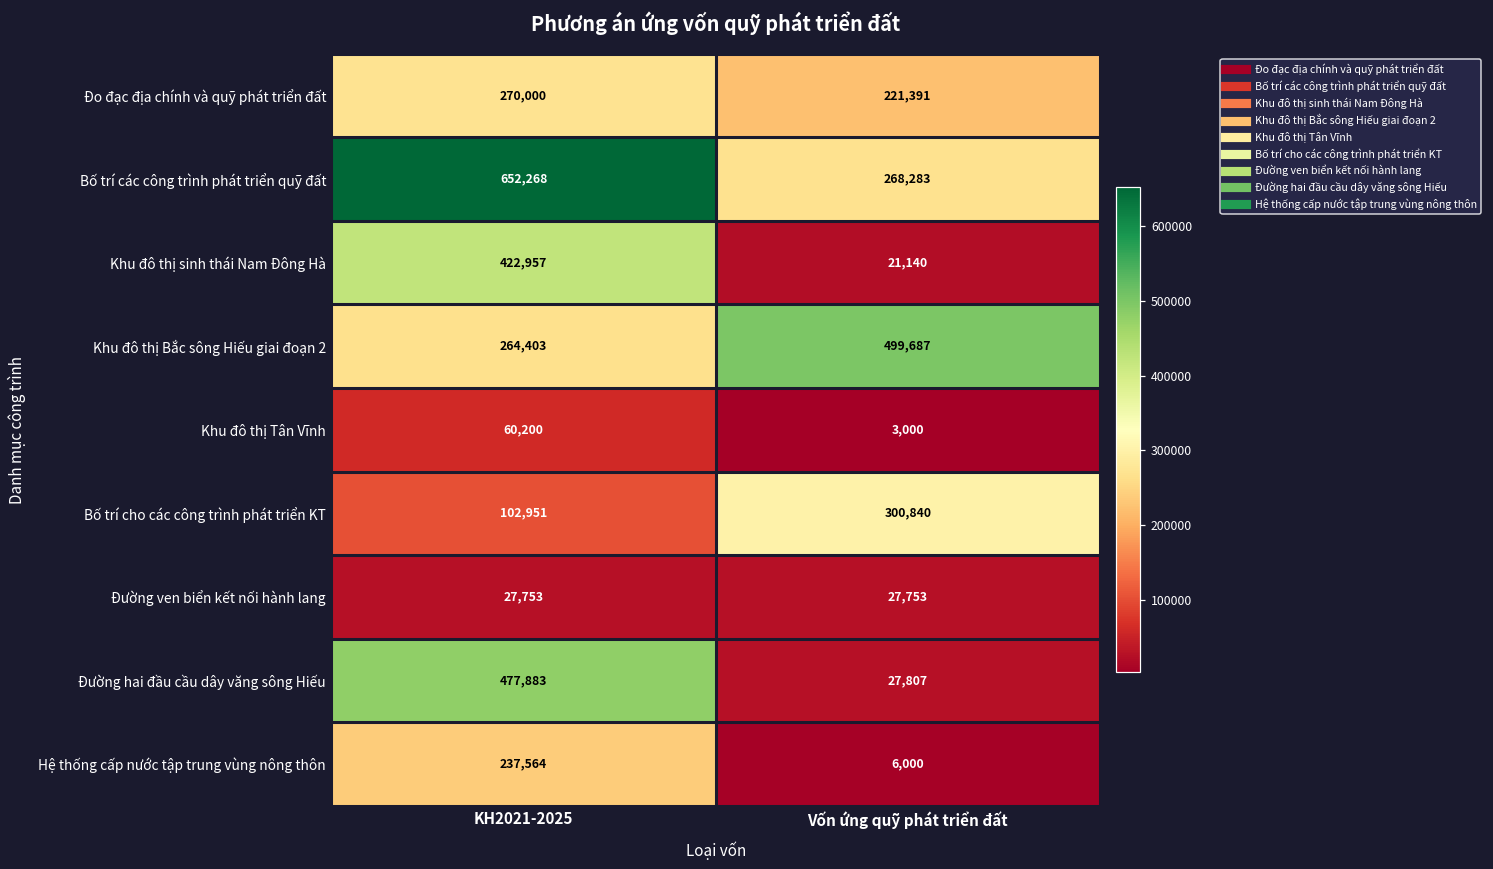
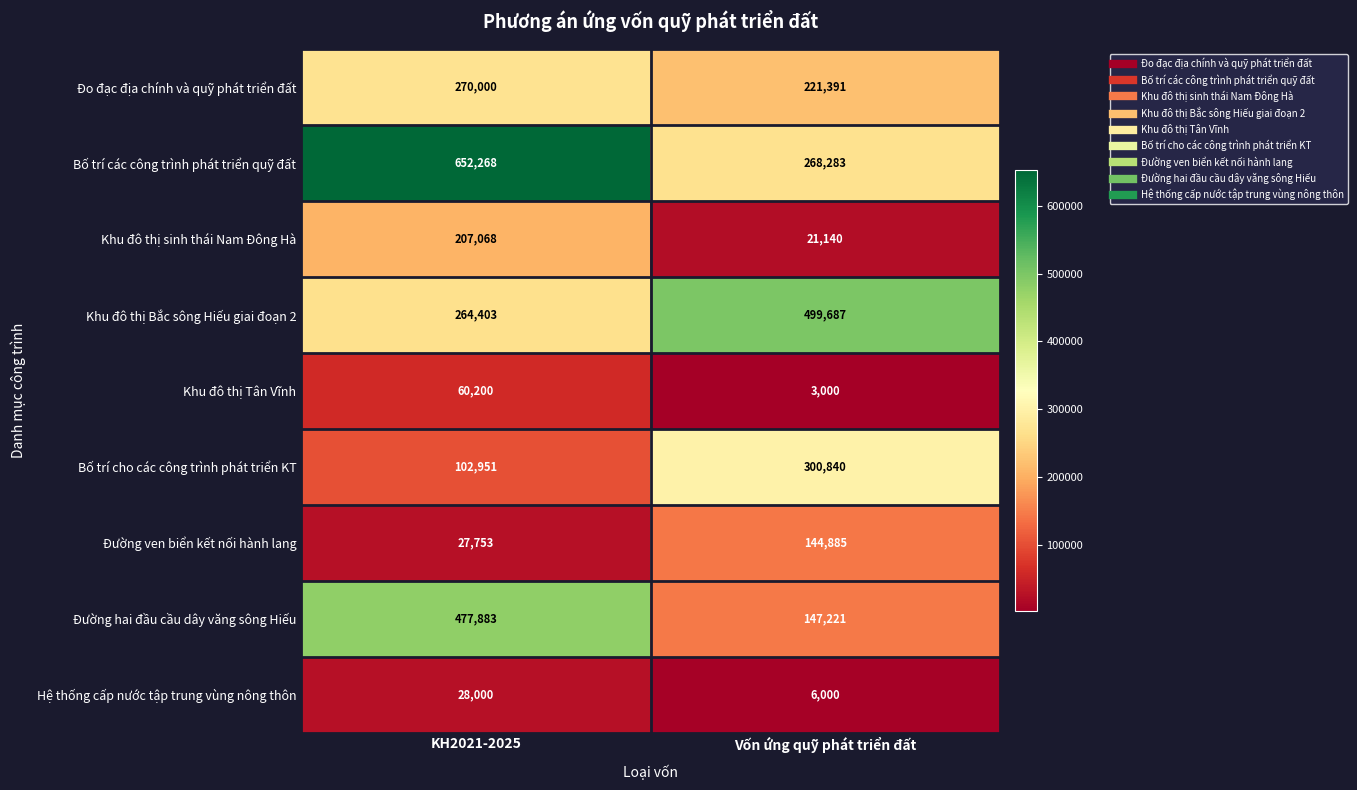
Khu đô thị sinh thái Nam Đông Hà, KH2021-2025: 422,957 -> 207,068
Đường ven biển kết nối hành lang, Vốn ứng quỹ phát triển đất: 27,753 -> 144,885
Đường hai đầu cầu dây văng sông Hiếu, Vốn ứng quỹ phát triển đất: 27,807 -> 147,221
Hệ thống cấp nước tập trung vùng nông thôn, KH2021-2025: 237,564 -> 28,000
